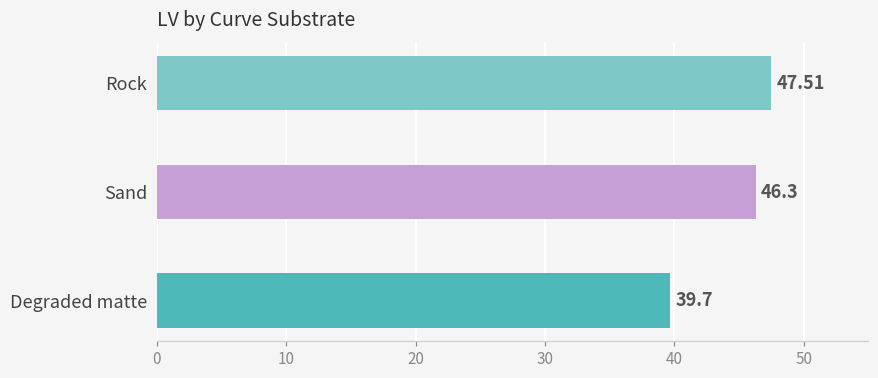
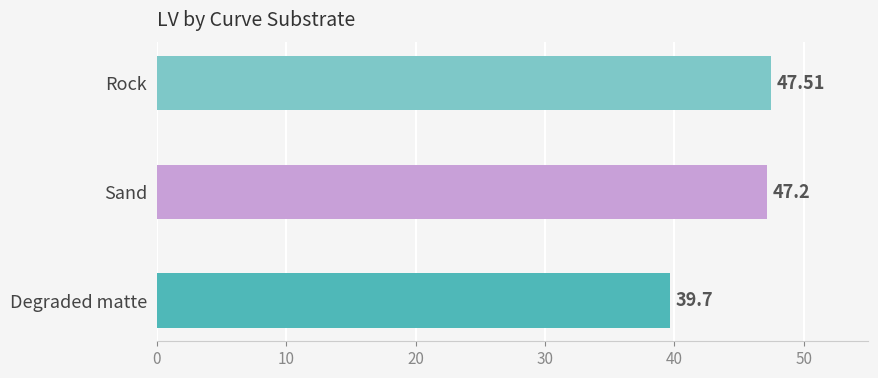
Sand: 46.3 -> 47.2
